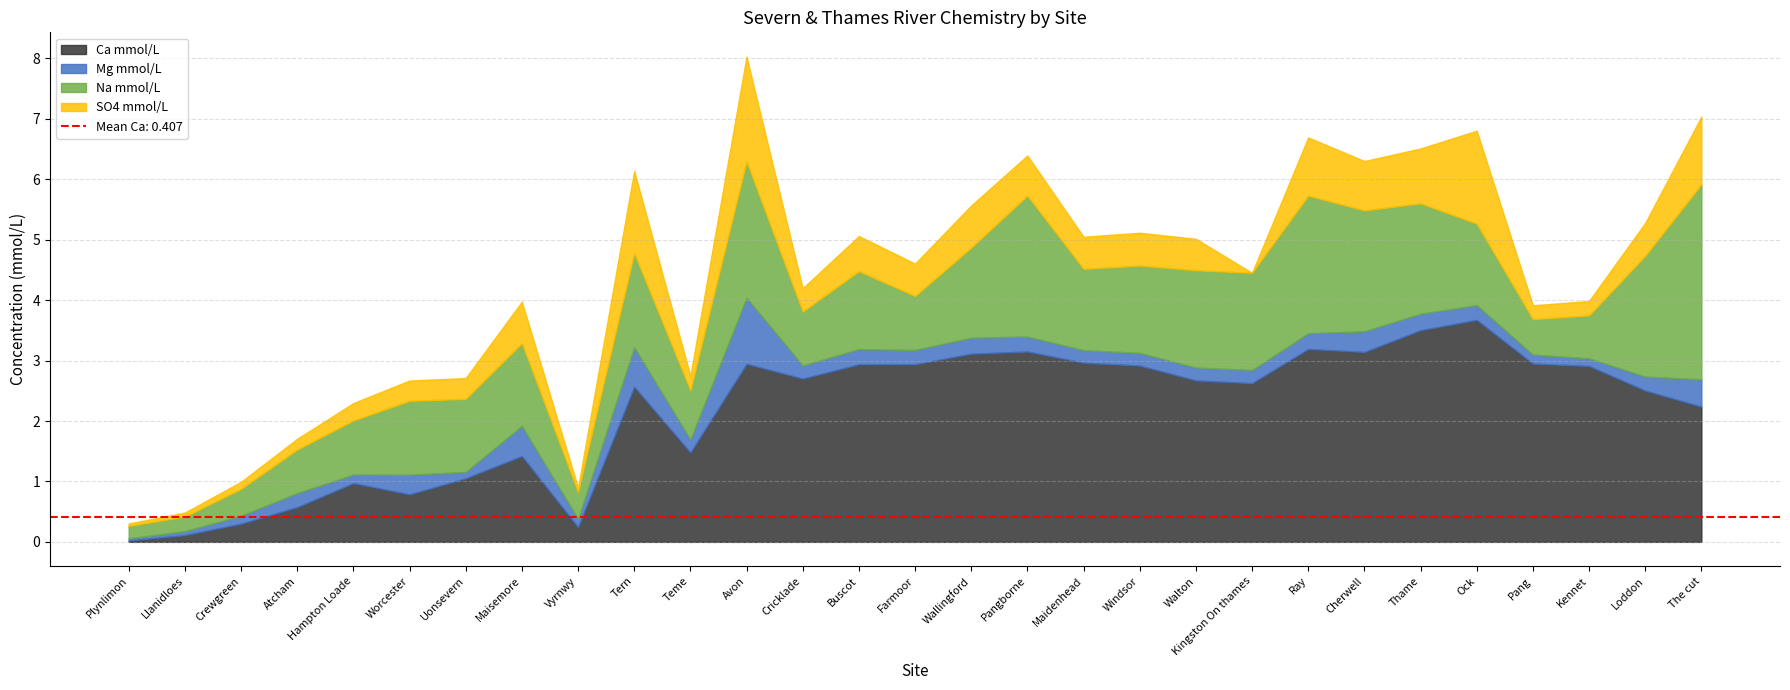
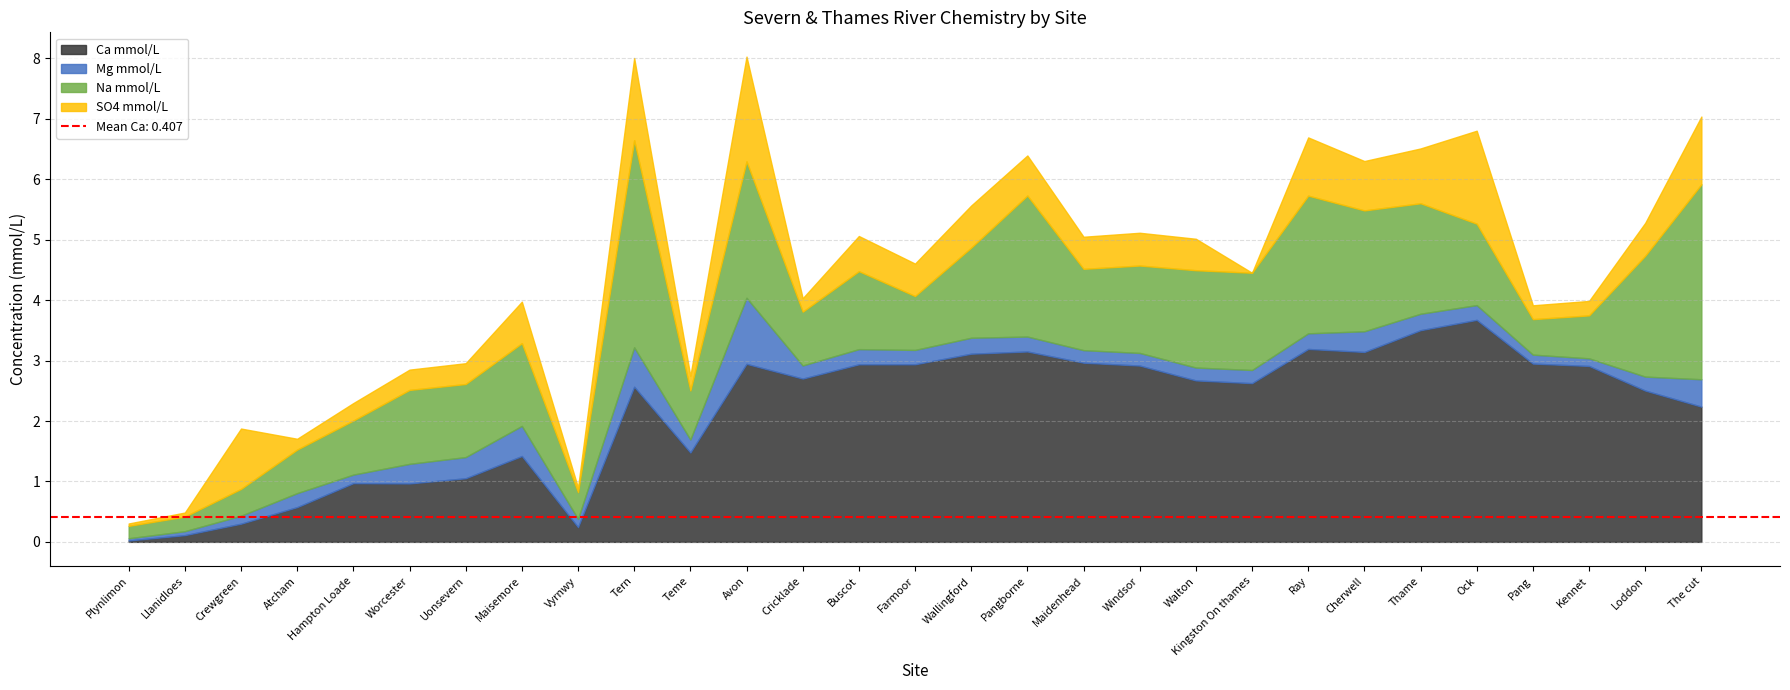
SO4 mmol/L, Crewgreen: 0.1 -> 1.0
Ca mmol/L, Worcester: 0.8 -> 1.0
Mg mmol/L, Uonsevern: 0.1 -> 0.4
Na mmol/L, Tern: 1.6 -> 3.4
SO4 mmol/L, Cricklade: 0.4 -> 0.2
